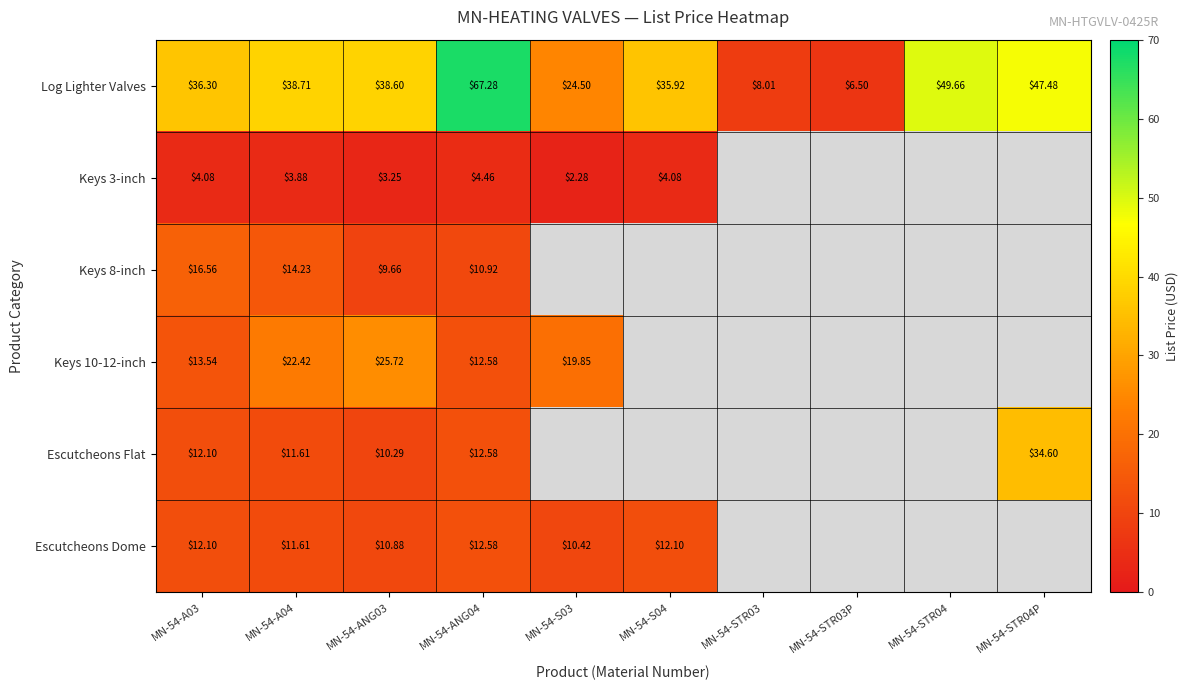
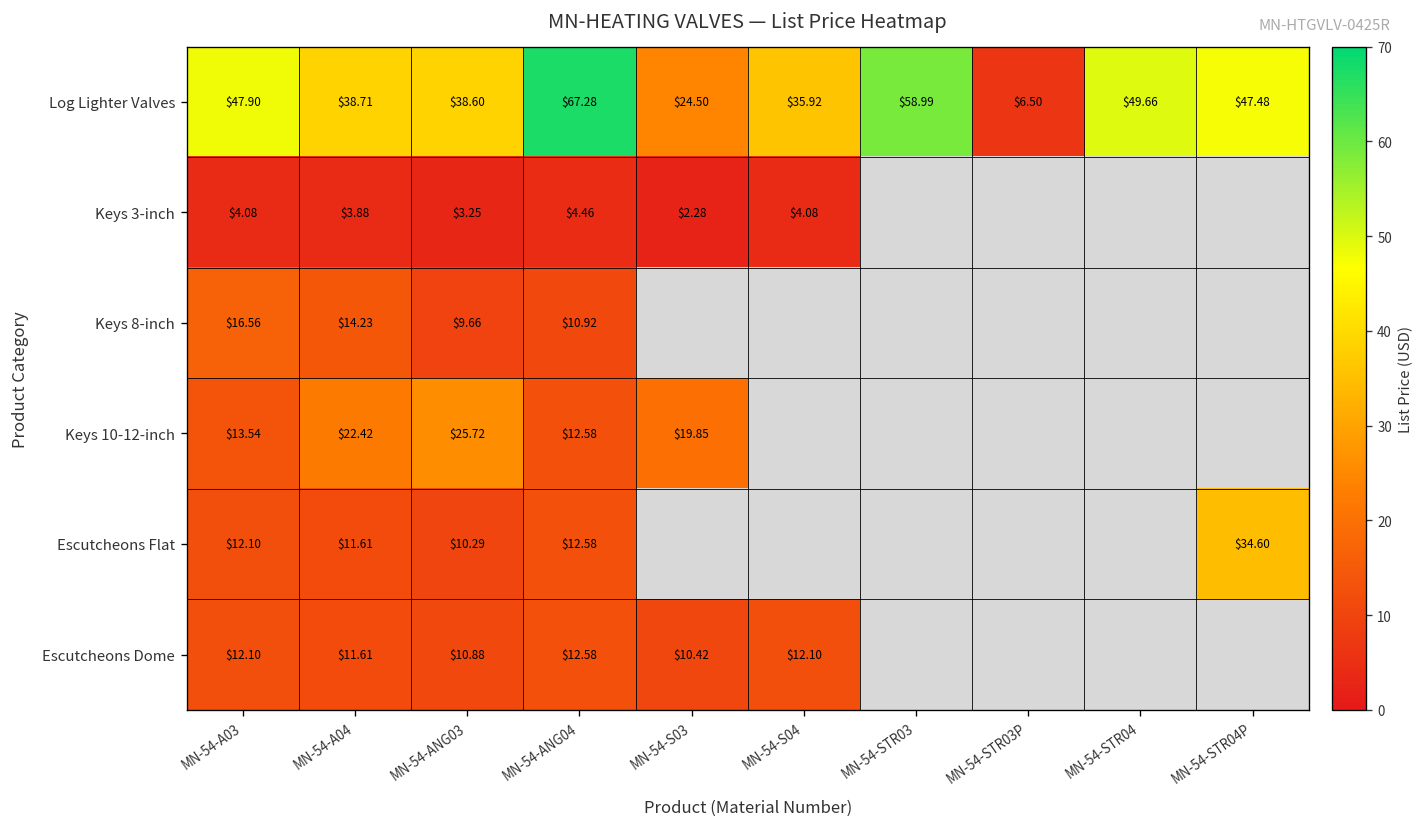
Log Lighter Valves, MN-54-A03: $36.30 -> $47.90
Log Lighter Valves, MN-54-STR03: $8.01 -> $58.99
